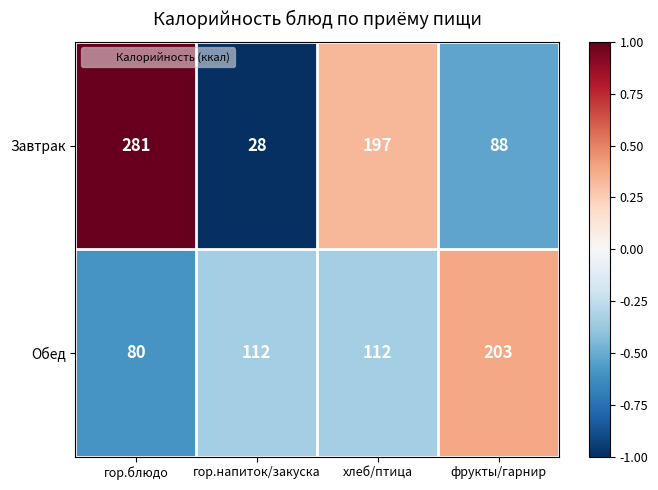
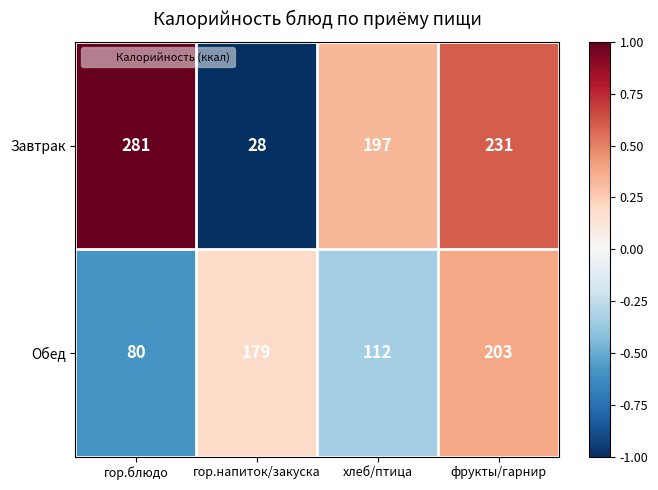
Завтрак, фрукты/гарнир: 88 -> 231
Обед, гор.напиток/закуска: 112 -> 179
